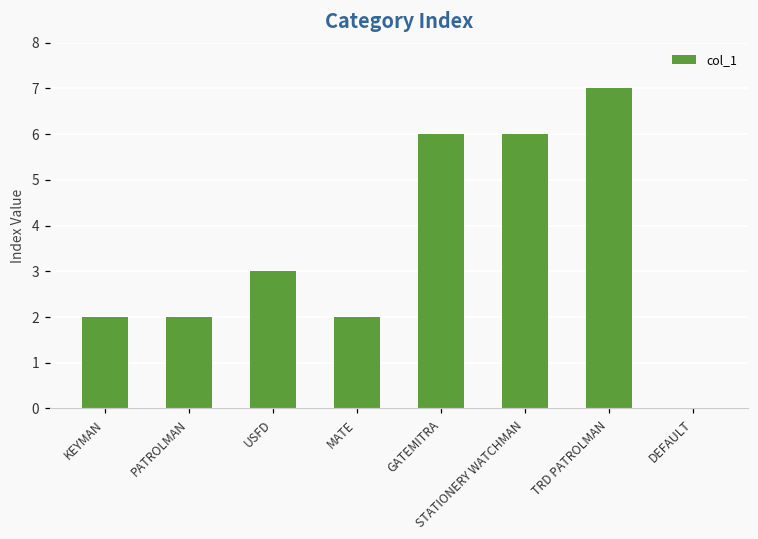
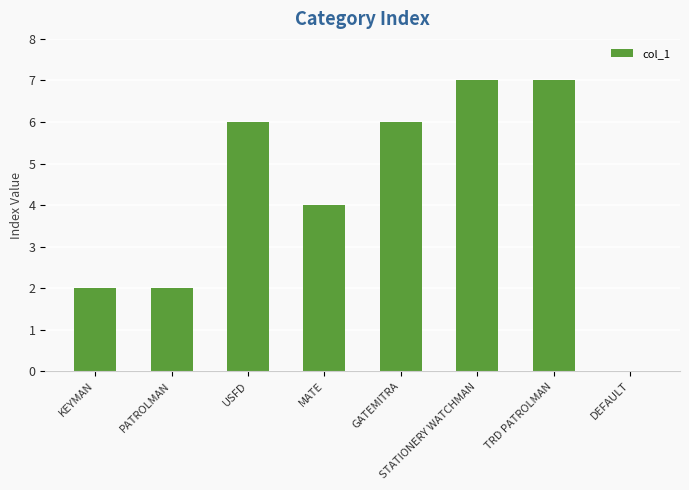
USFD: 3 -> 6
MATE: 2 -> 4
STATIONERY WATCHMAN: 6 -> 7
